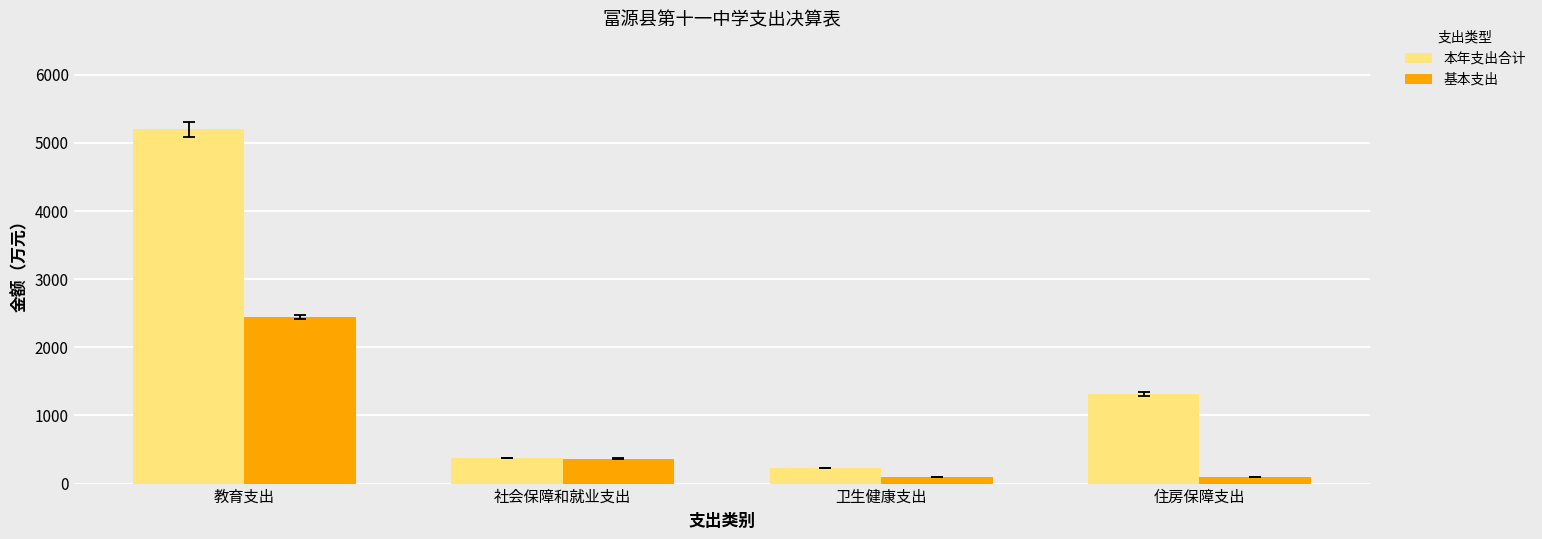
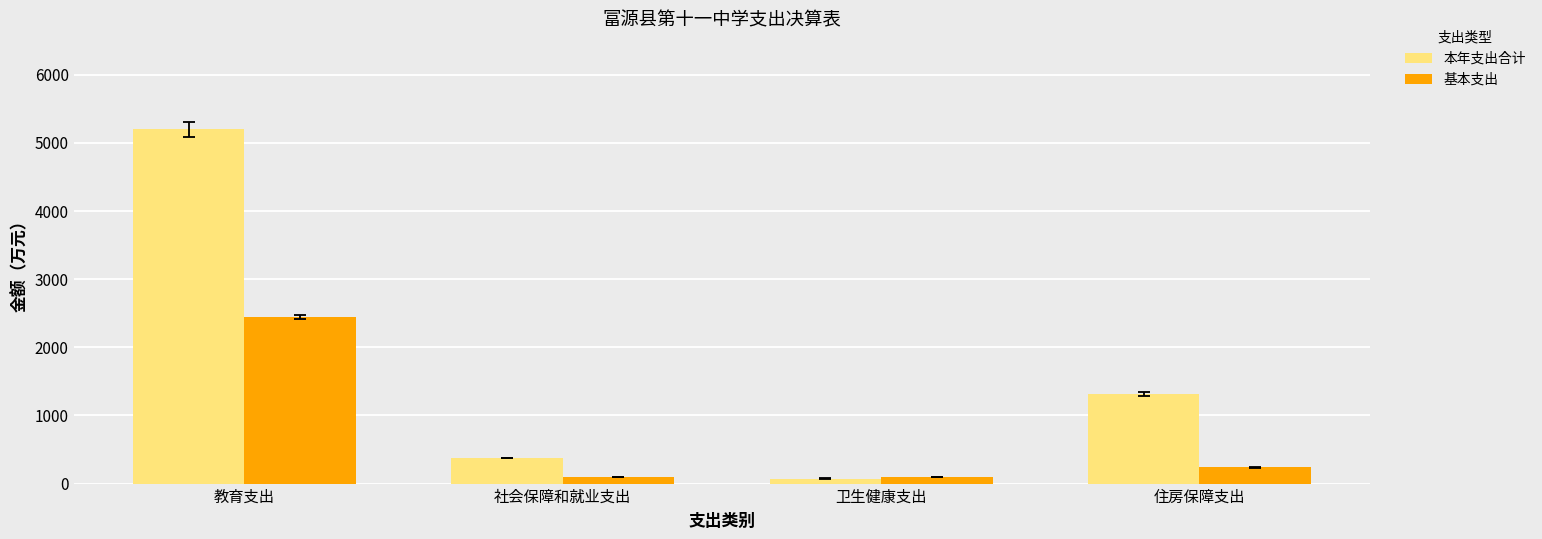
基本支出, 社会保障和就业支出: 400 -> 100
本年支出合计, 卫生健康支出: 200 -> 100
基本支出, 住房保障支出: 100 -> 200
